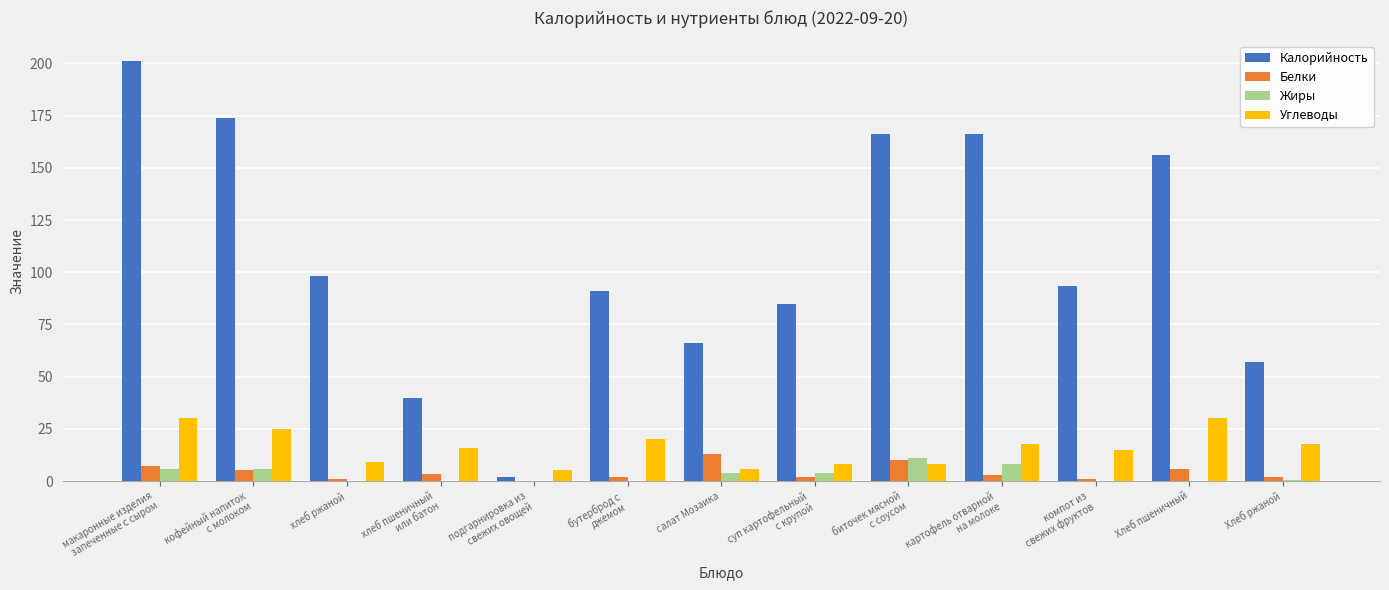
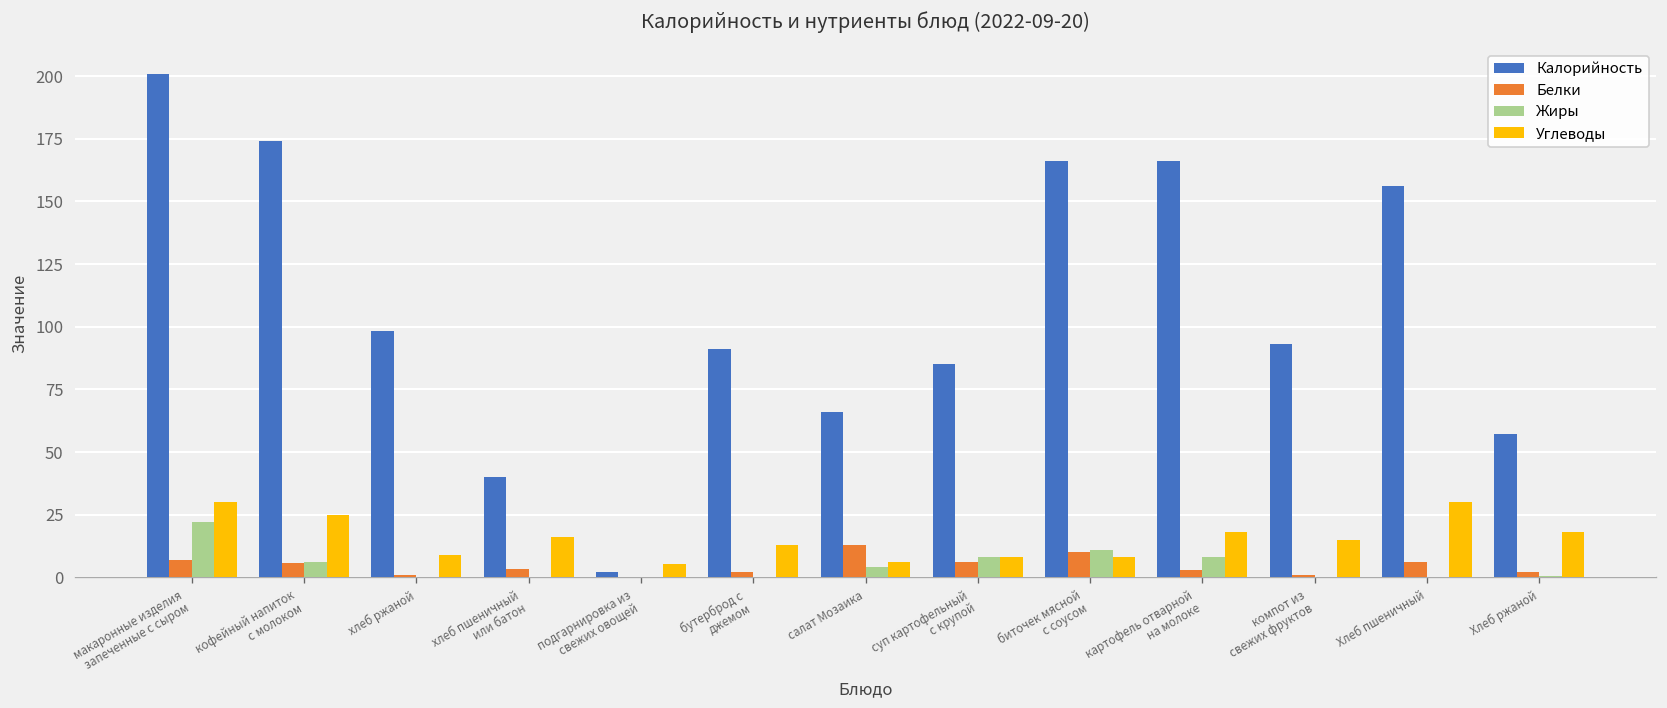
Жиры, макаронные изделия запеченные с сыром: 6 -> 22
Углеводы, бутерброд с джемом: 20 -> 13
Белки, суп картофельный с крупой: 2 -> 6
Жиры, суп картофельный с крупой: 4 -> 8
